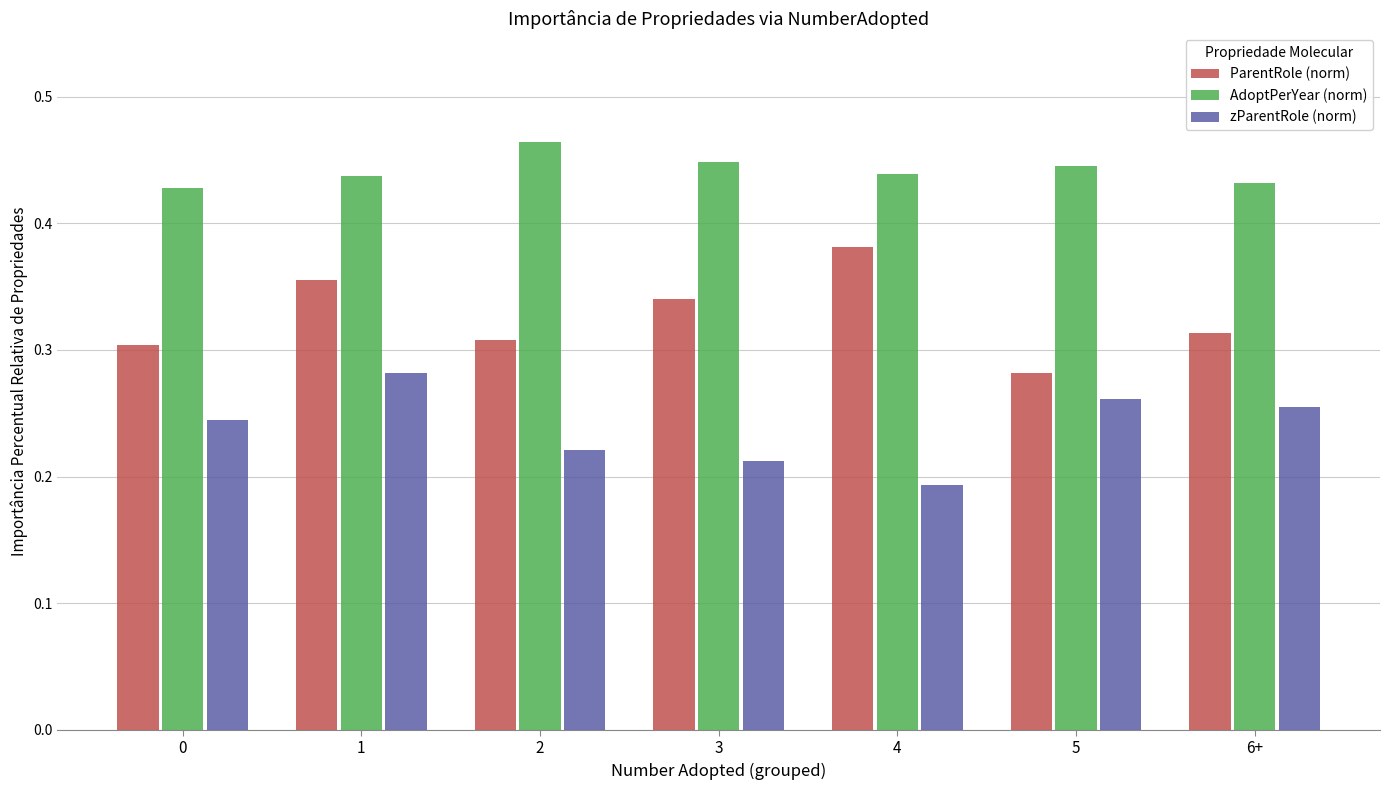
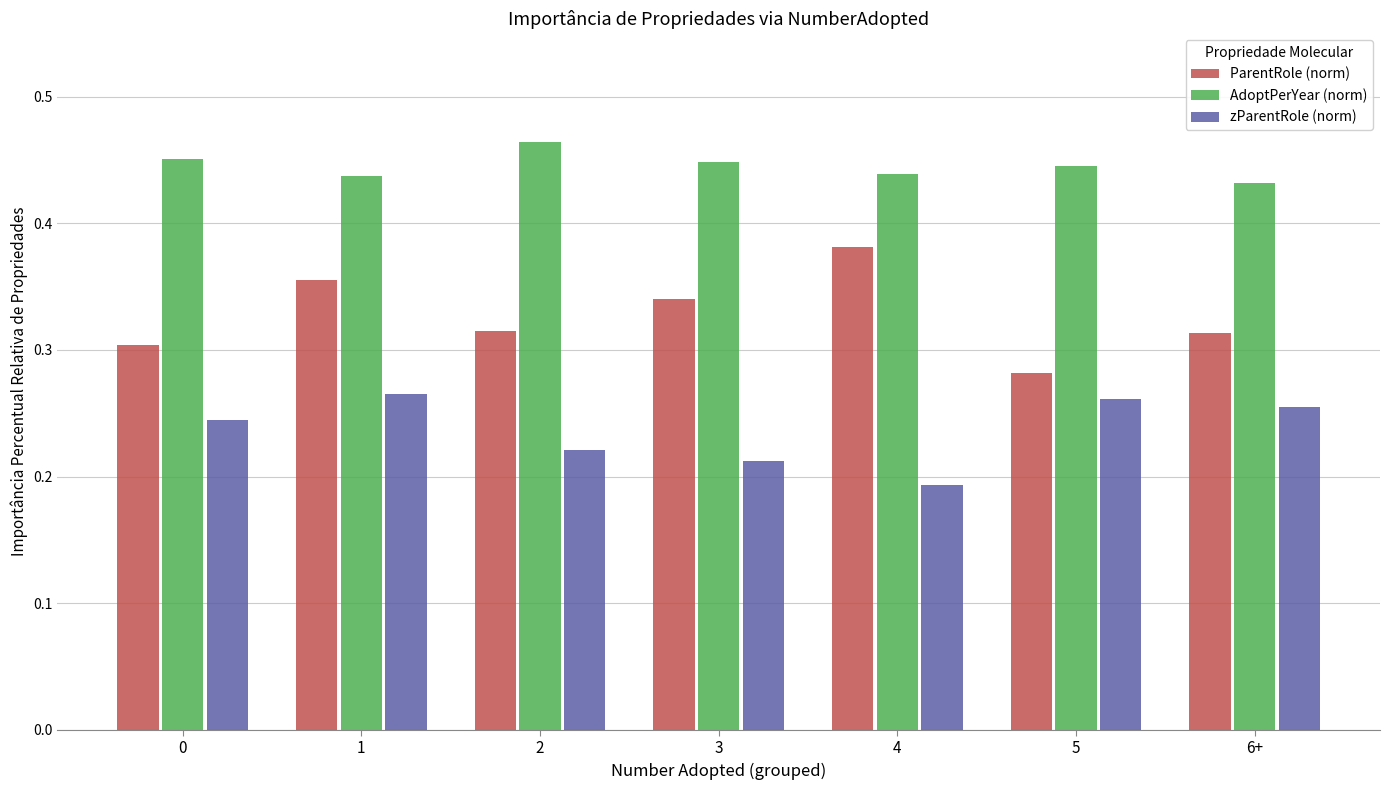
AdoptPerYear (norm), 0: 0.428 -> 0.451
zParentRole (norm), 1: 0.282 -> 0.265
ParentRole (norm), 2: 0.308 -> 0.315
